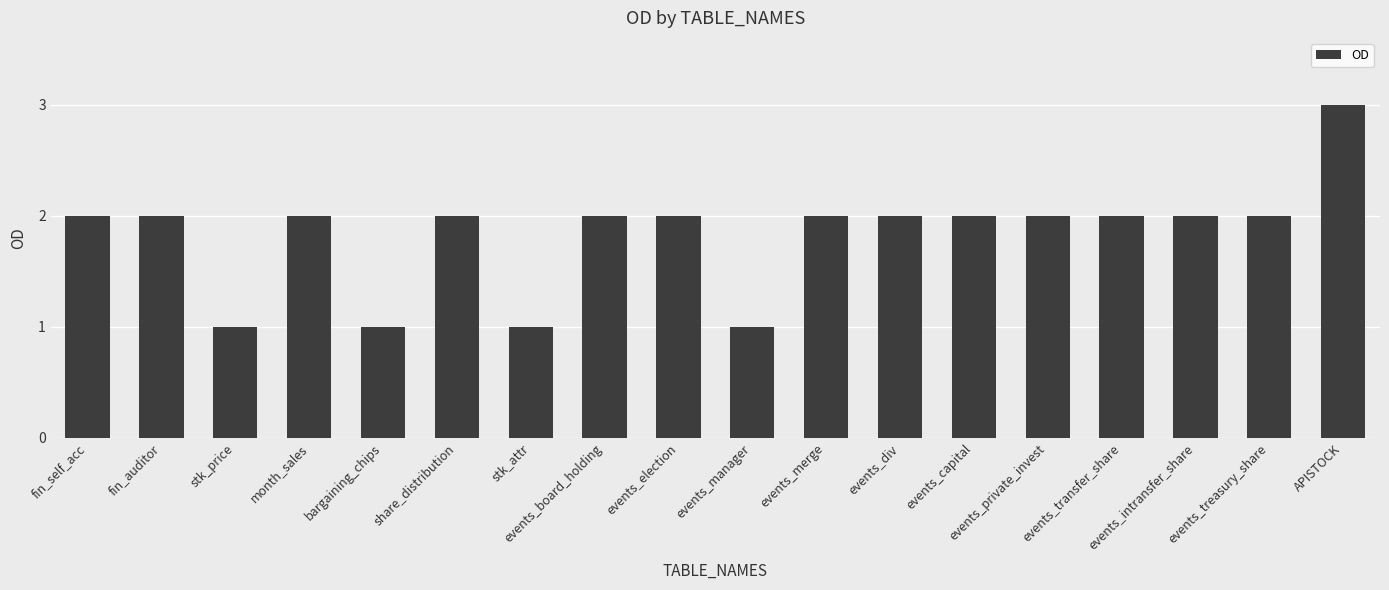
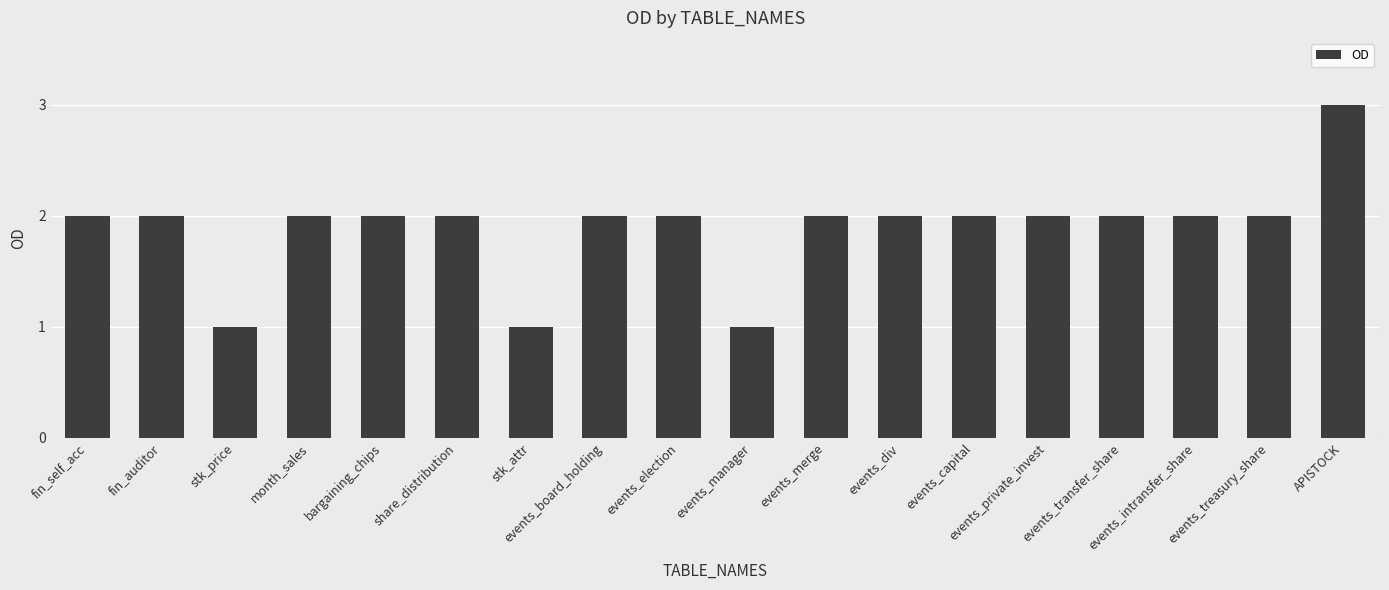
bargaining_chips: 1 -> 2
